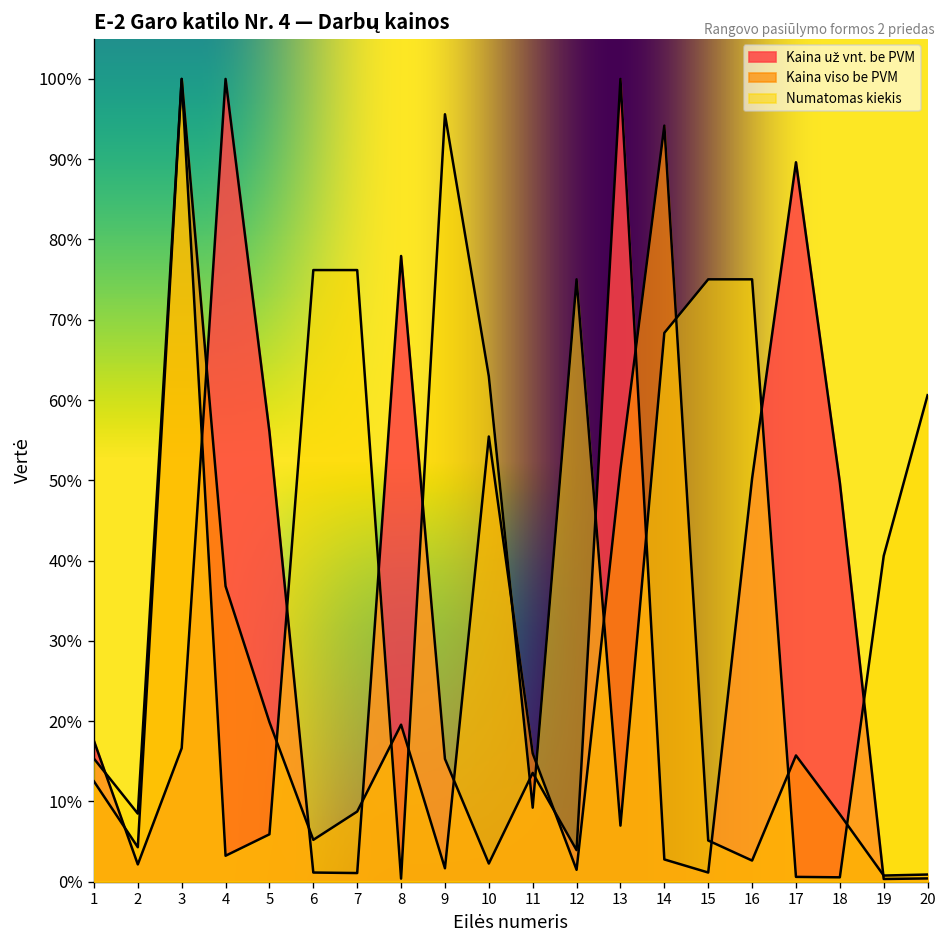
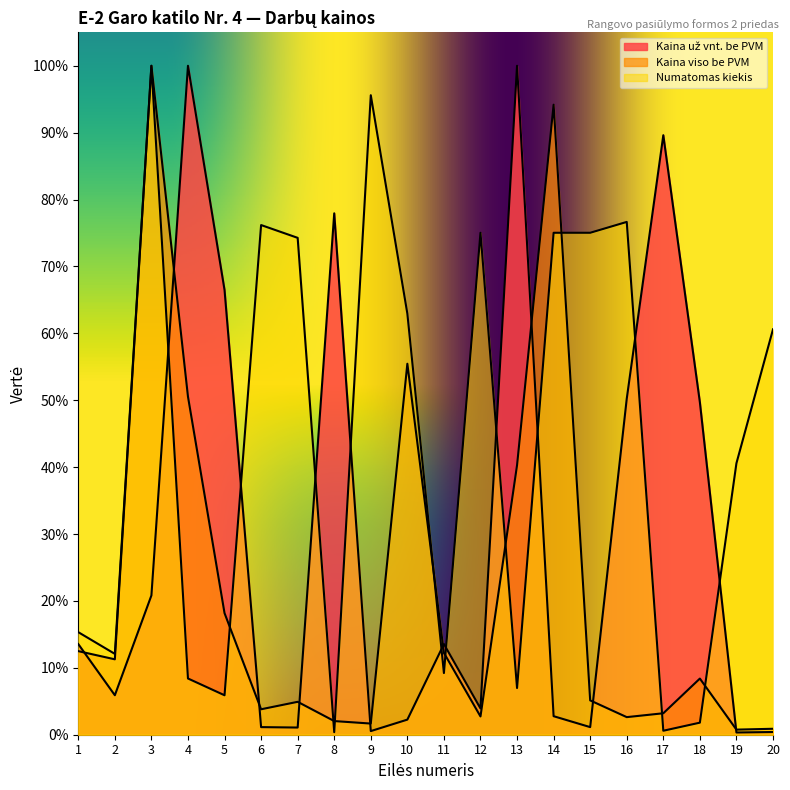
Kaina už vnt. be PVM, 1: 18% -> 14%
Kaina už vnt. be PVM, 2: 2% -> 6%
Kaina viso be PVM, 2: 4% -> 11%
Numatomas kiekis, 2: 8% -> 12%
Kaina už vnt. be PVM, 3: 17% -> 21%
Kaina viso be PVM, 4: 37% -> 51%
Numatomas kiekis, 4: 3% -> 8%
Kaina už vnt. be PVM, 5: 56% -> 66%
Kaina viso be PVM, 5: 20% -> 18%
Kaina viso be PVM, 6: 5% -> 4%
Kaina viso be PVM, 7: 9% -> 5%
Numatomas kiekis, 7: 76% -> 74%
Kaina viso be PVM, 8: 20% -> 2%
Kaina už vnt. be PVM, 9: 15% -> 1%
Kaina viso be PVM, 11: 16% -> 12%
Kaina viso be PVM, 12: 1% -> 3%
Kaina viso be PVM, 13: 51% -> 40%
Numatomas kiekis, 14: 68% -> 75%
Numatomas kiekis, 16: 75% -> 77%
Kaina viso be PVM, 17: 16% -> 3%
Numatomas kiekis, 18: 1% -> 2%
